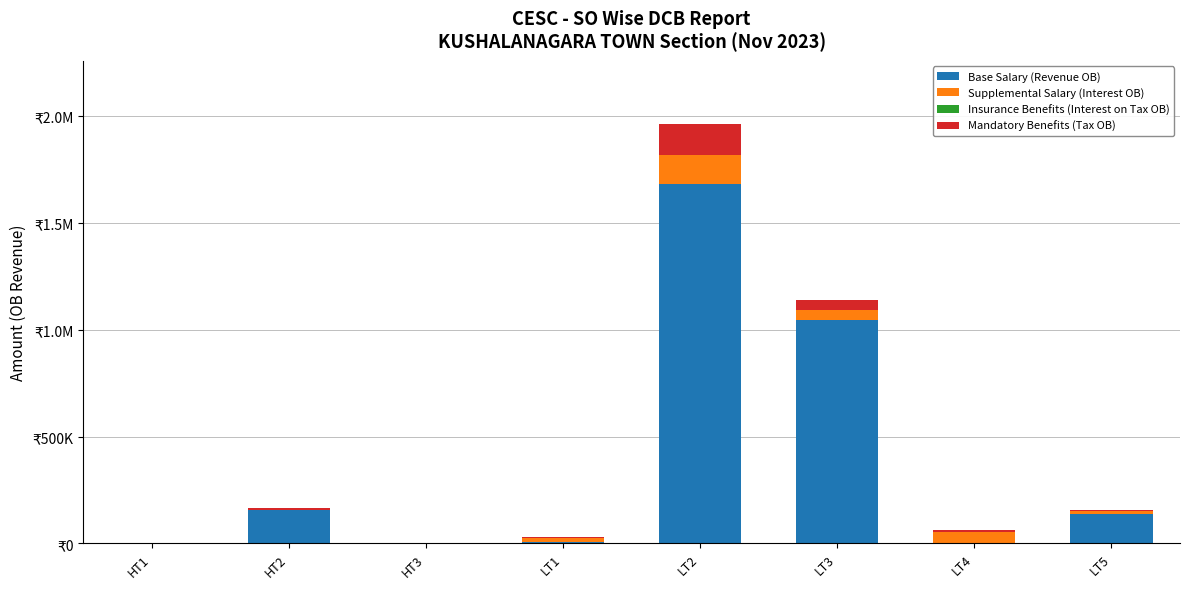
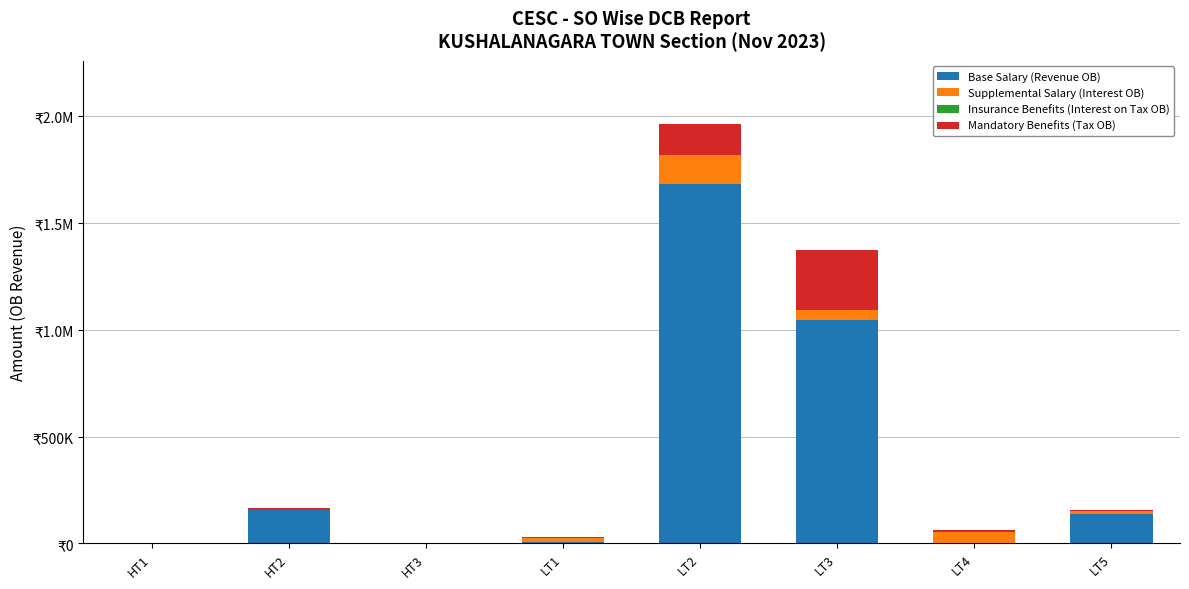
Mandatory Benefits (Tax OB), LT3: ₹50000 -> ₹280000
